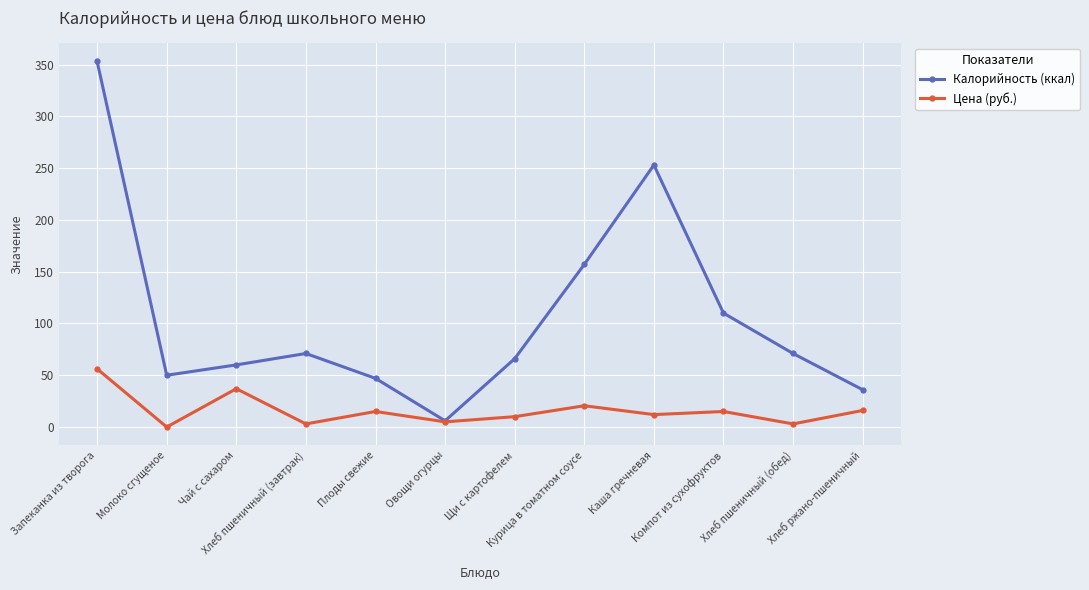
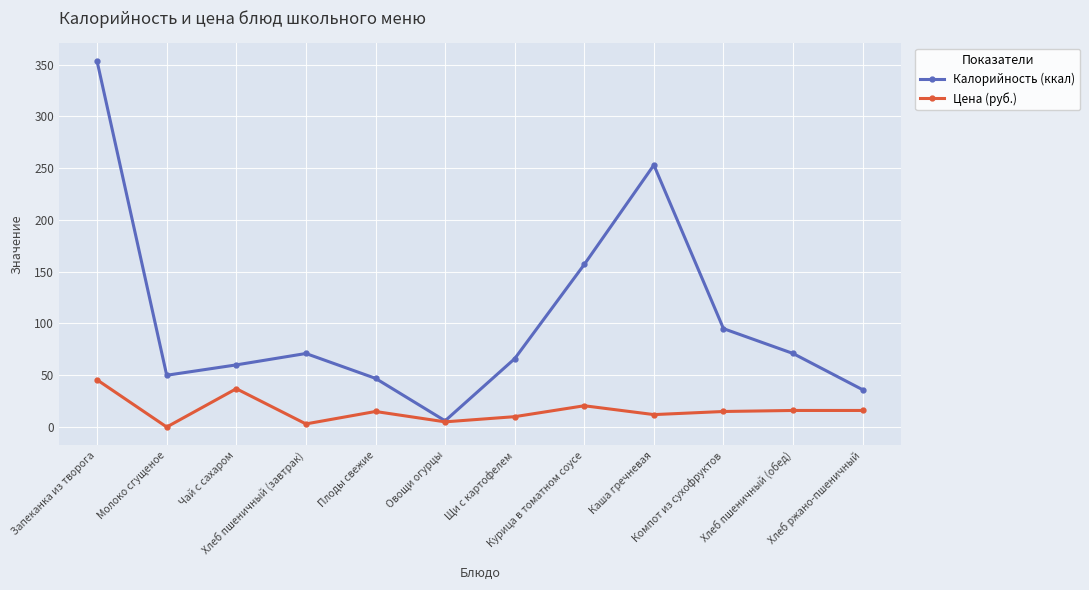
Цена (руб.), Запеканка из творога: 56 -> 46
Калорийность (ккал), Компот из сухофруктов: 110 -> 95
Цена (руб.), Хлеб пшеничный (обед): 3 -> 16
